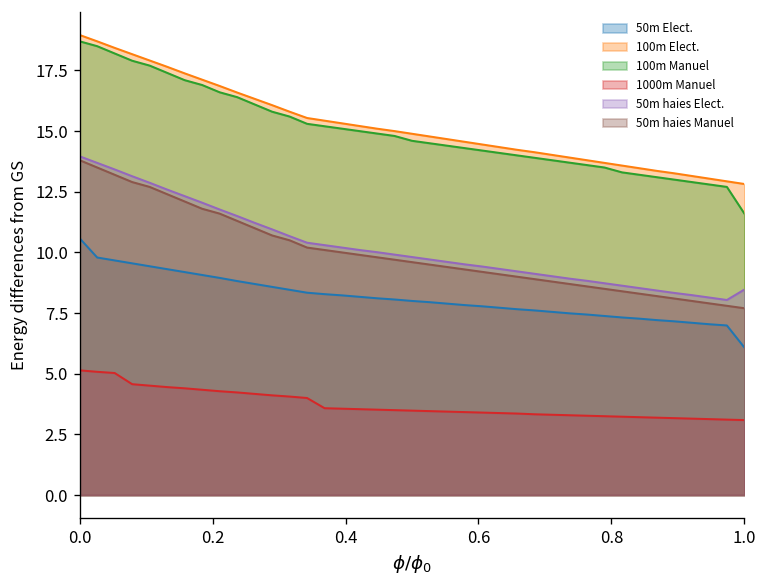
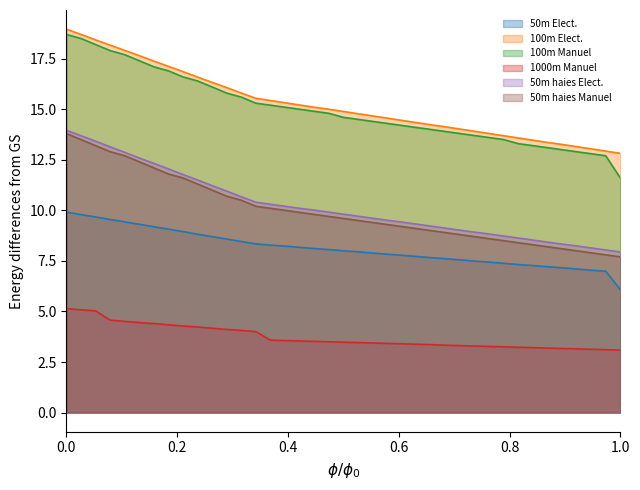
50m Elect., 0.0: 10.6 -> 9.9
50m haies Elect., 1.0: 8.5 -> 7.9
